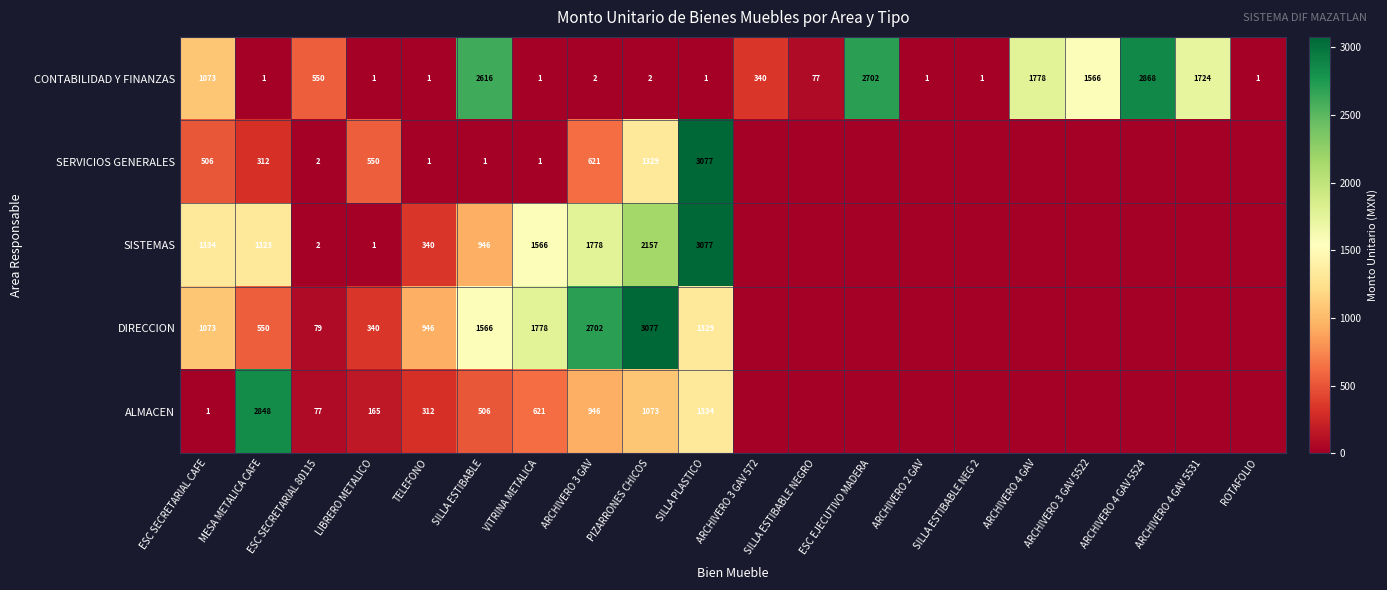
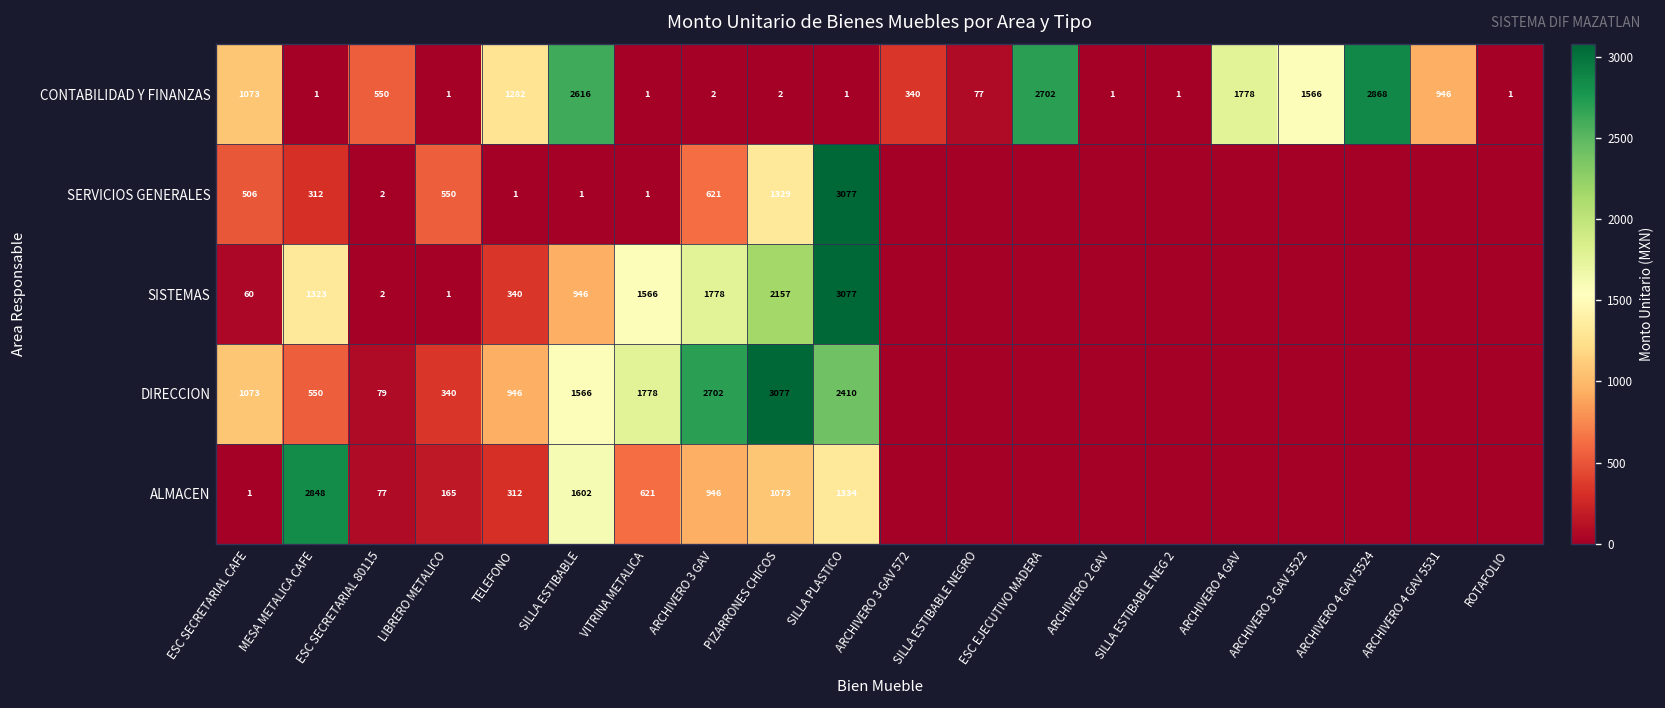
CONTABILIDAD Y FINANZAS, TELEFONO: 1 -> 1282
CONTABILIDAD Y FINANZAS, ARCHIVERO 4 GAV 5531: 1724 -> 946
SISTEMAS, ESC SECRETARIAL CAFE: 1334 -> 60
DIRECCION, SILLA PLASTICO: 1329 -> 2410
ALMACEN, SILLA ESTIBABLE: 506 -> 1602
